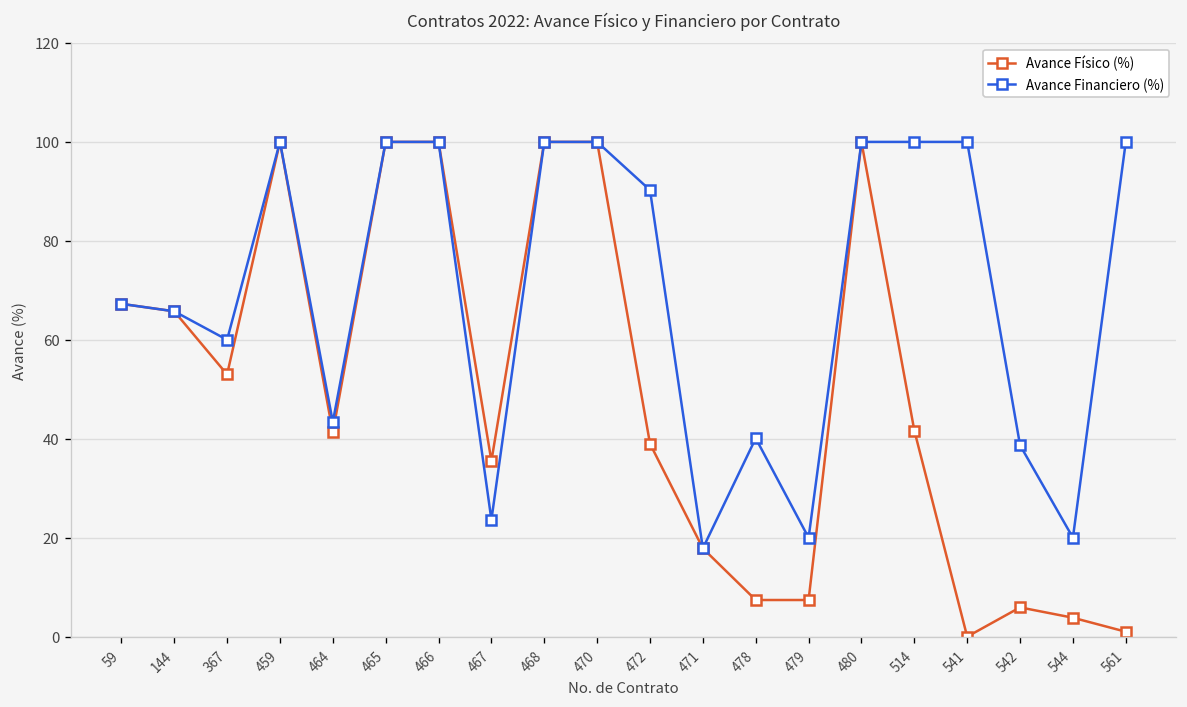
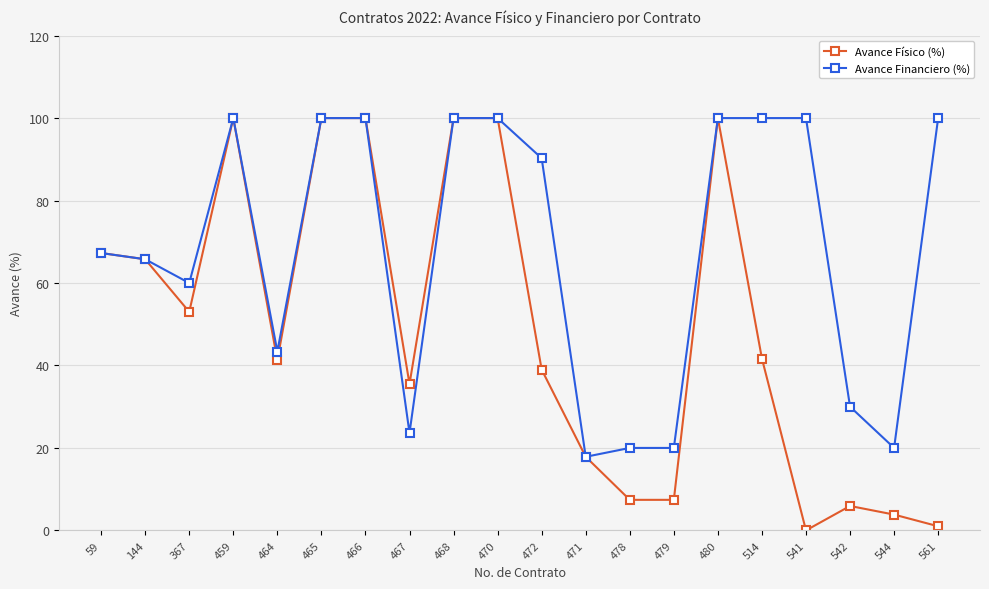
Avance Financiero (%), 478: 40 -> 20
Avance Financiero (%), 542: 39 -> 30
